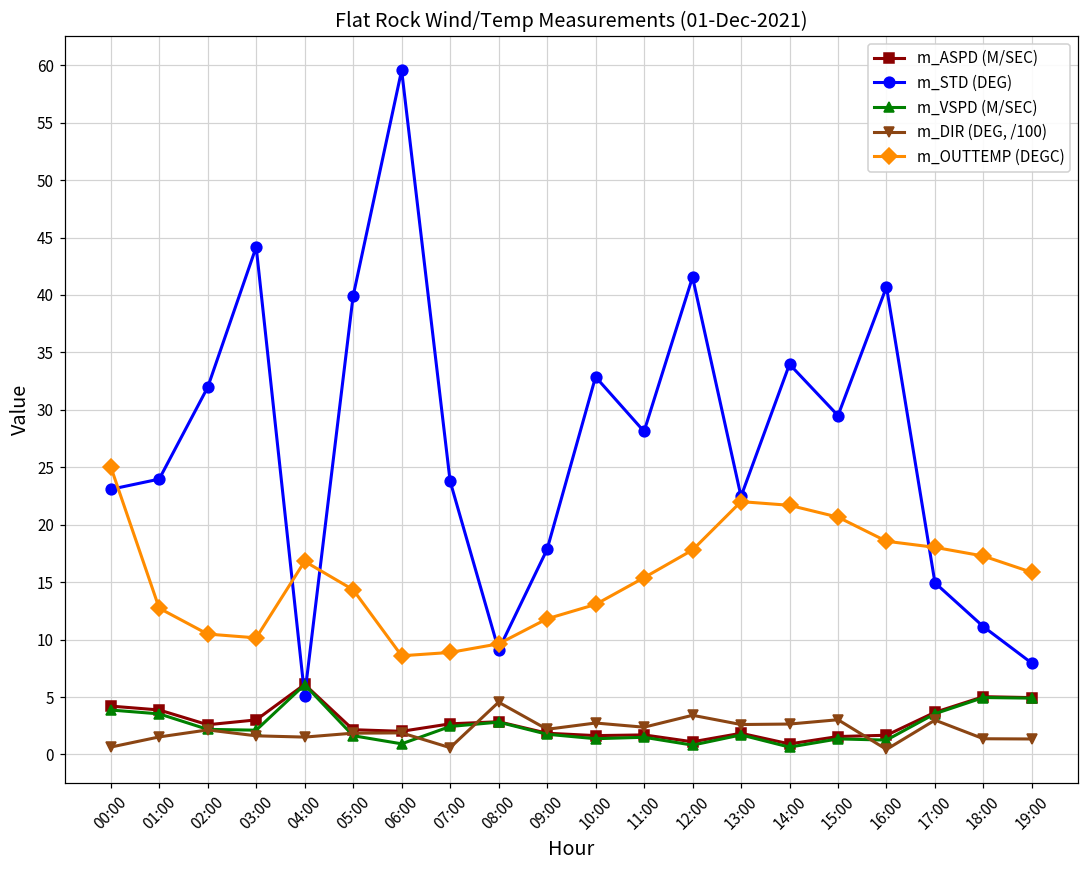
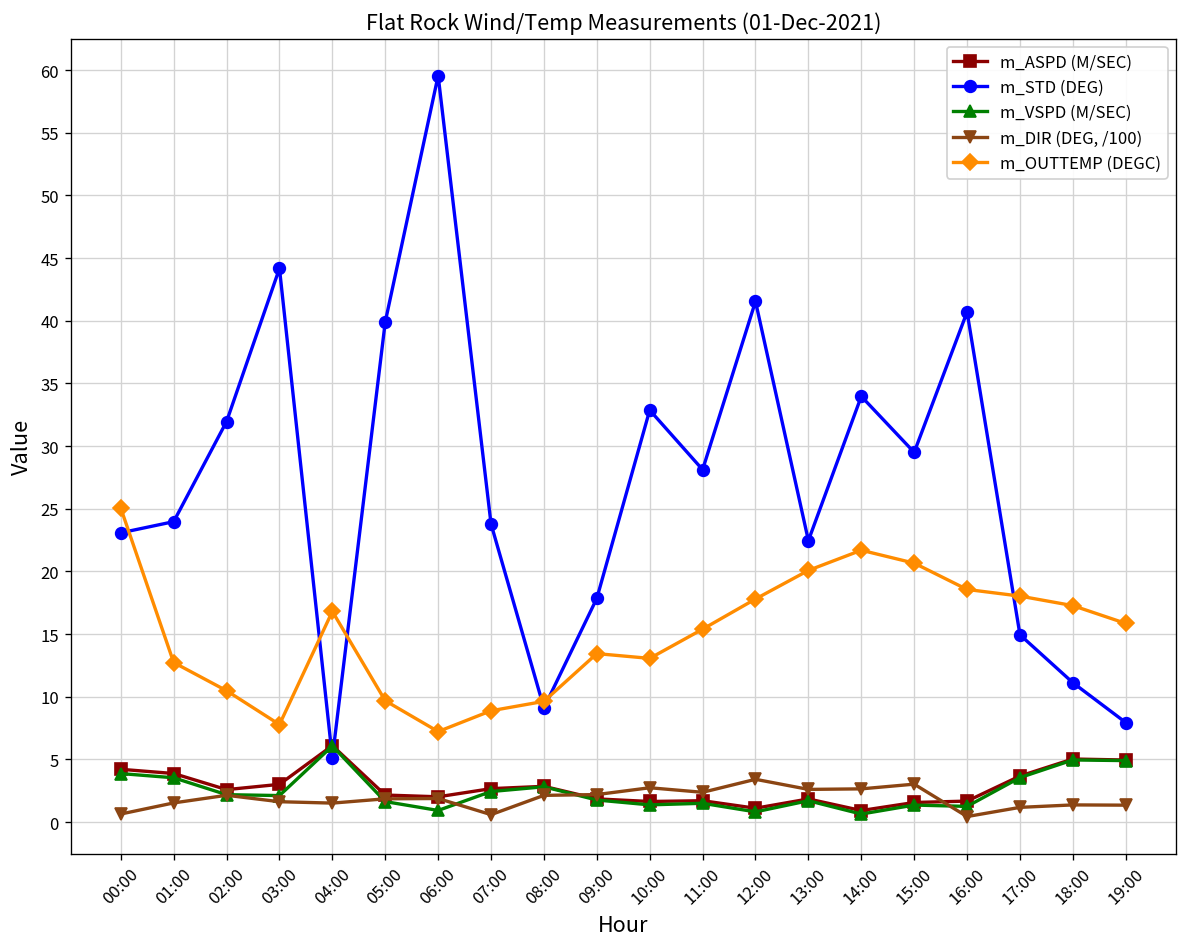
m_OUTTEMP (DEGC), 03:00: 10.2 -> 7.8
m_OUTTEMP (DEGC), 05:00: 14.3 -> 9.7
m_OUTTEMP (DEGC), 06:00: 8.6 -> 7.2
m_DIR (DEG, /100), 08:00: 4.5 -> 2.1
m_OUTTEMP (DEGC), 09:00: 11.8 -> 13.4
m_OUTTEMP (DEGC), 13:00: 22.0 -> 20.1
m_DIR (DEG, /100), 17:00: 3.0 -> 1.2
